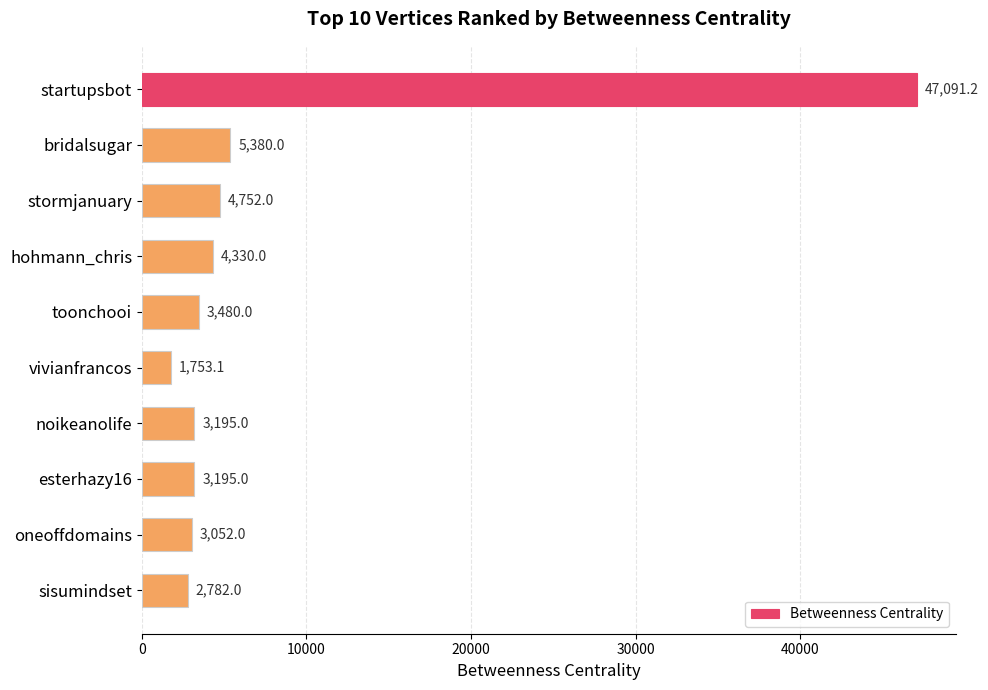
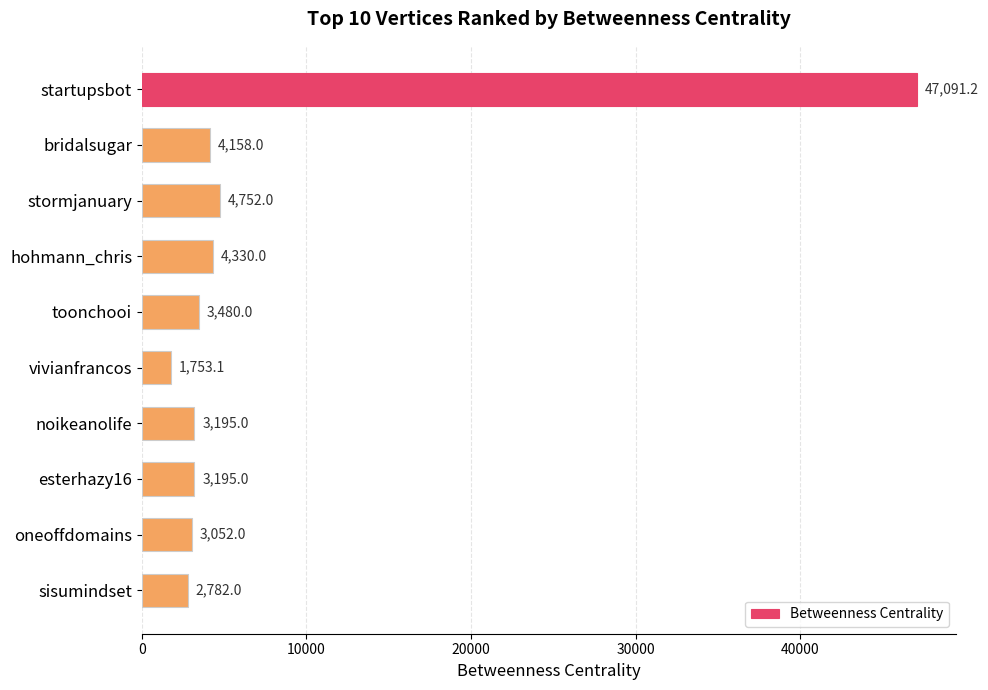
bridalsugar: 5,380.0 -> 4,158.0
